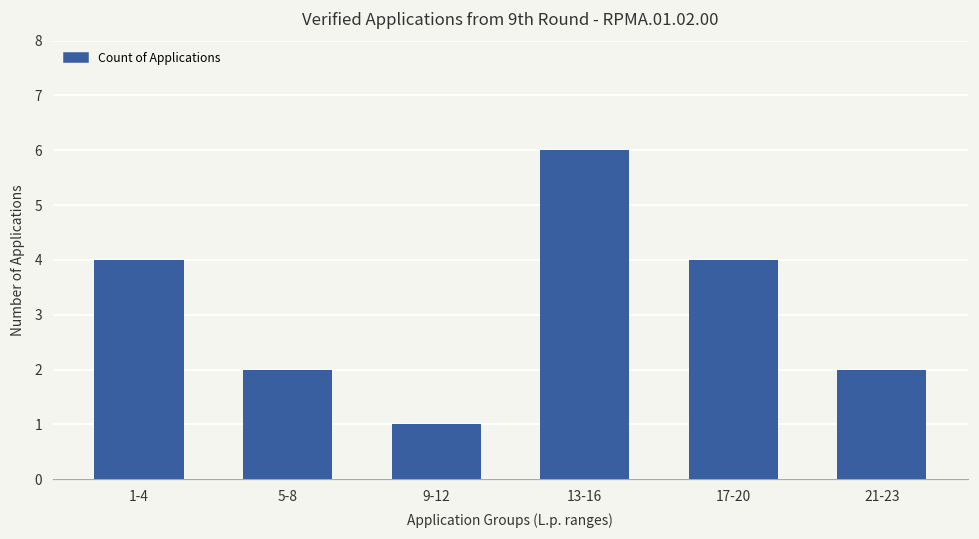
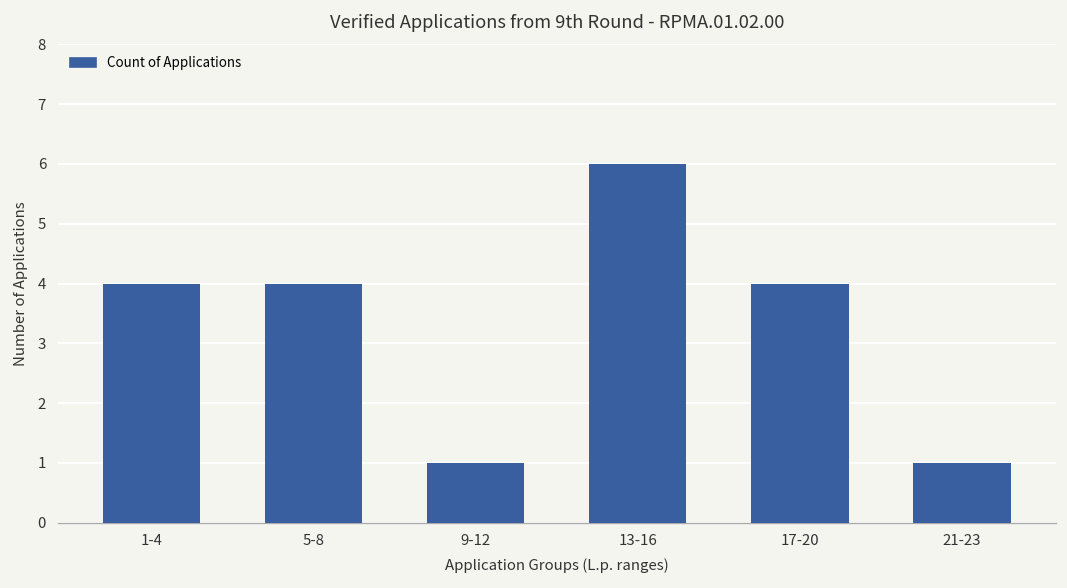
5-8: 2 -> 4
21-23: 2 -> 1
